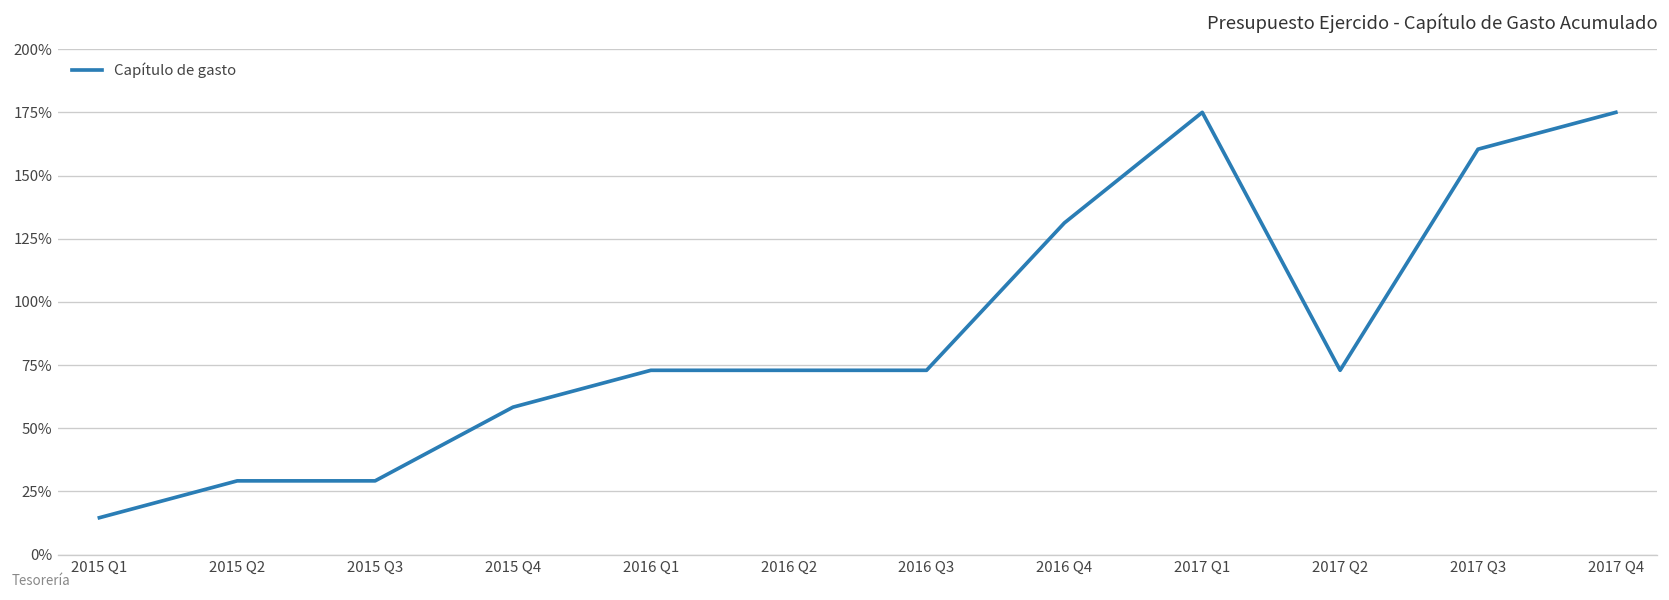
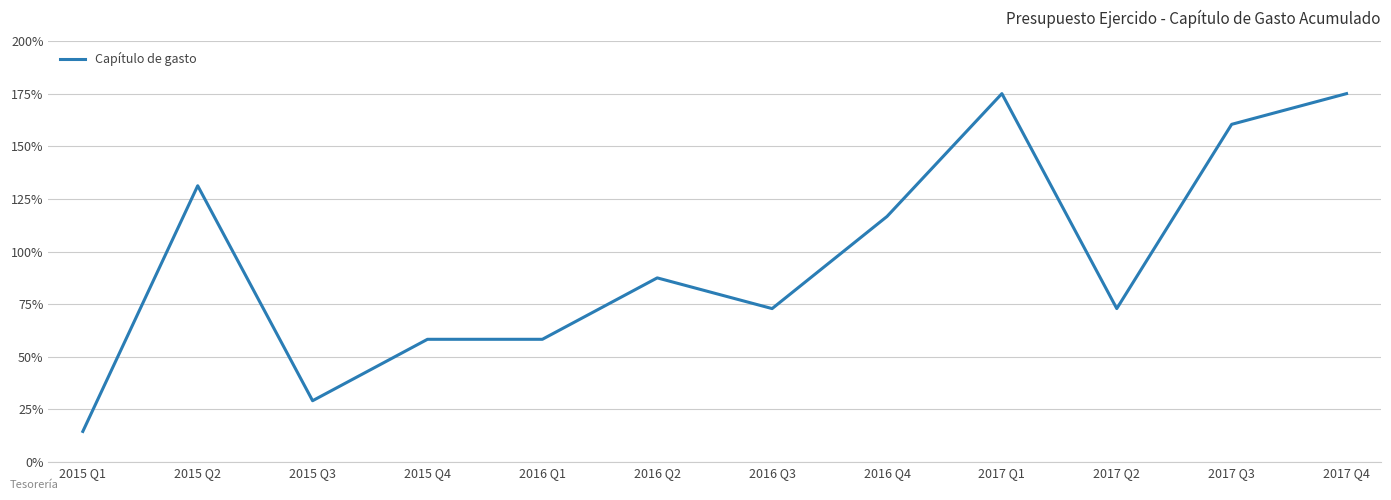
2015 Q2: 29% -> 131%
2016 Q1: 73% -> 58%
2016 Q2: 73% -> 88%
2016 Q4: 131% -> 117%
